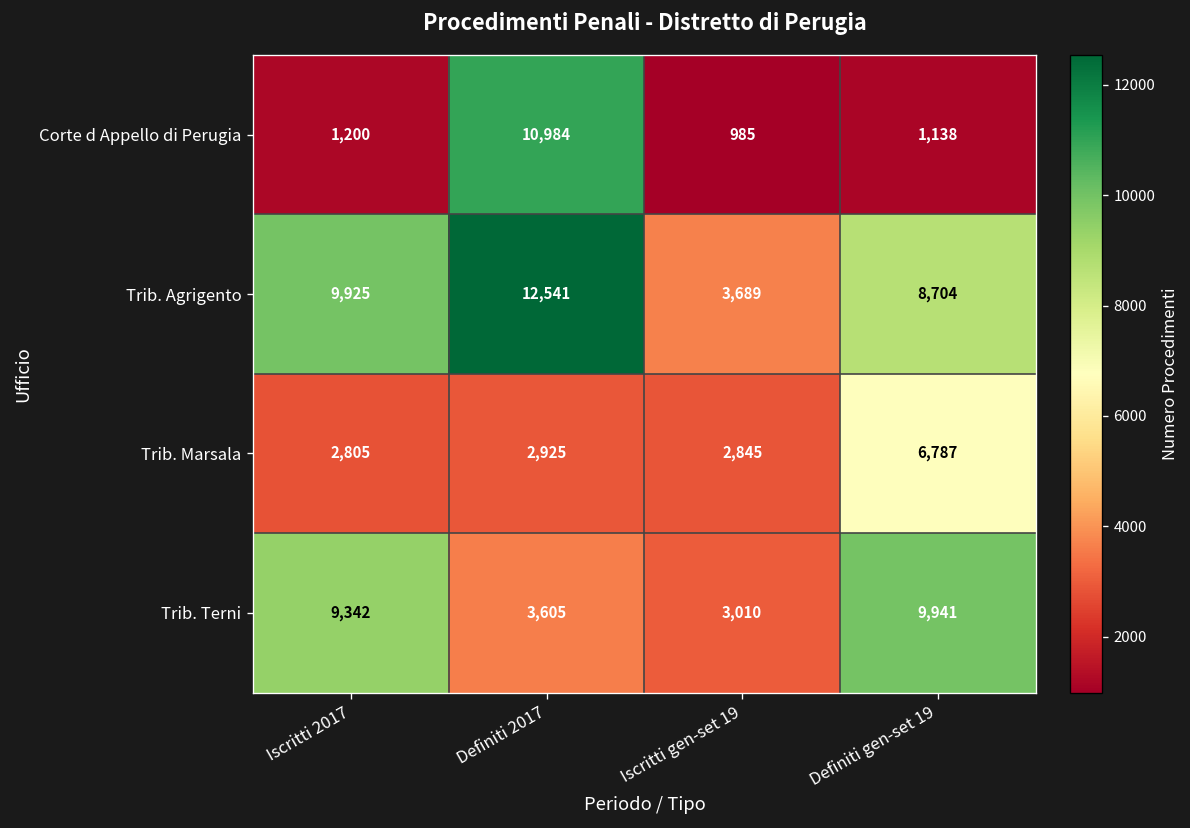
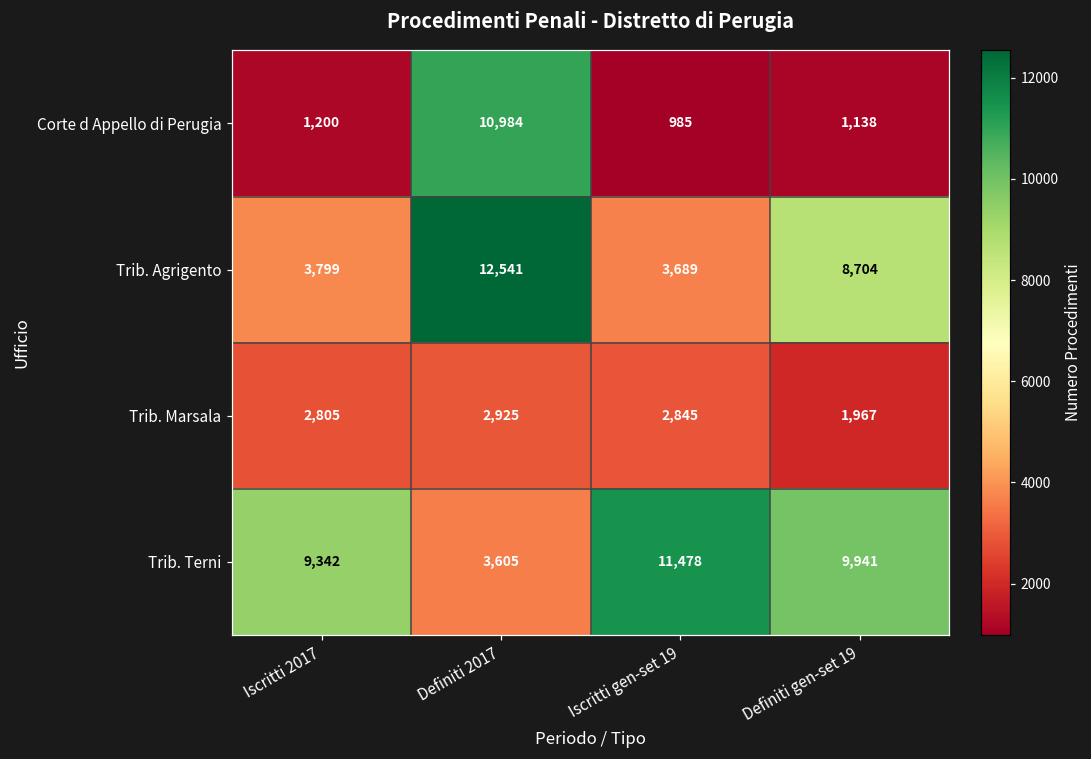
Trib. Agrigento, Iscritti 2017: 9,925 -> 3,799
Trib. Marsala, Definiti gen-set 19: 6,787 -> 1,967
Trib. Terni, Iscritti gen-set 19: 3,010 -> 11,478
